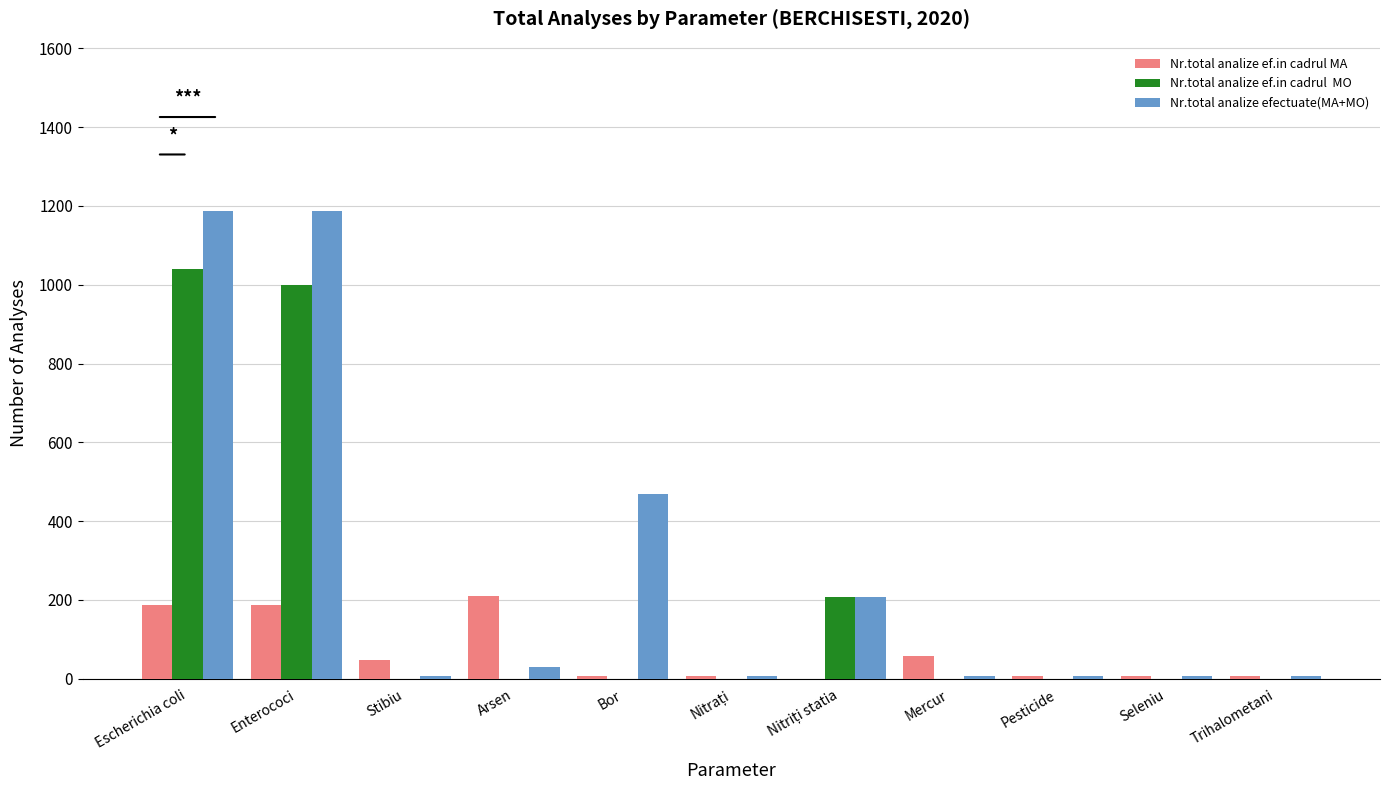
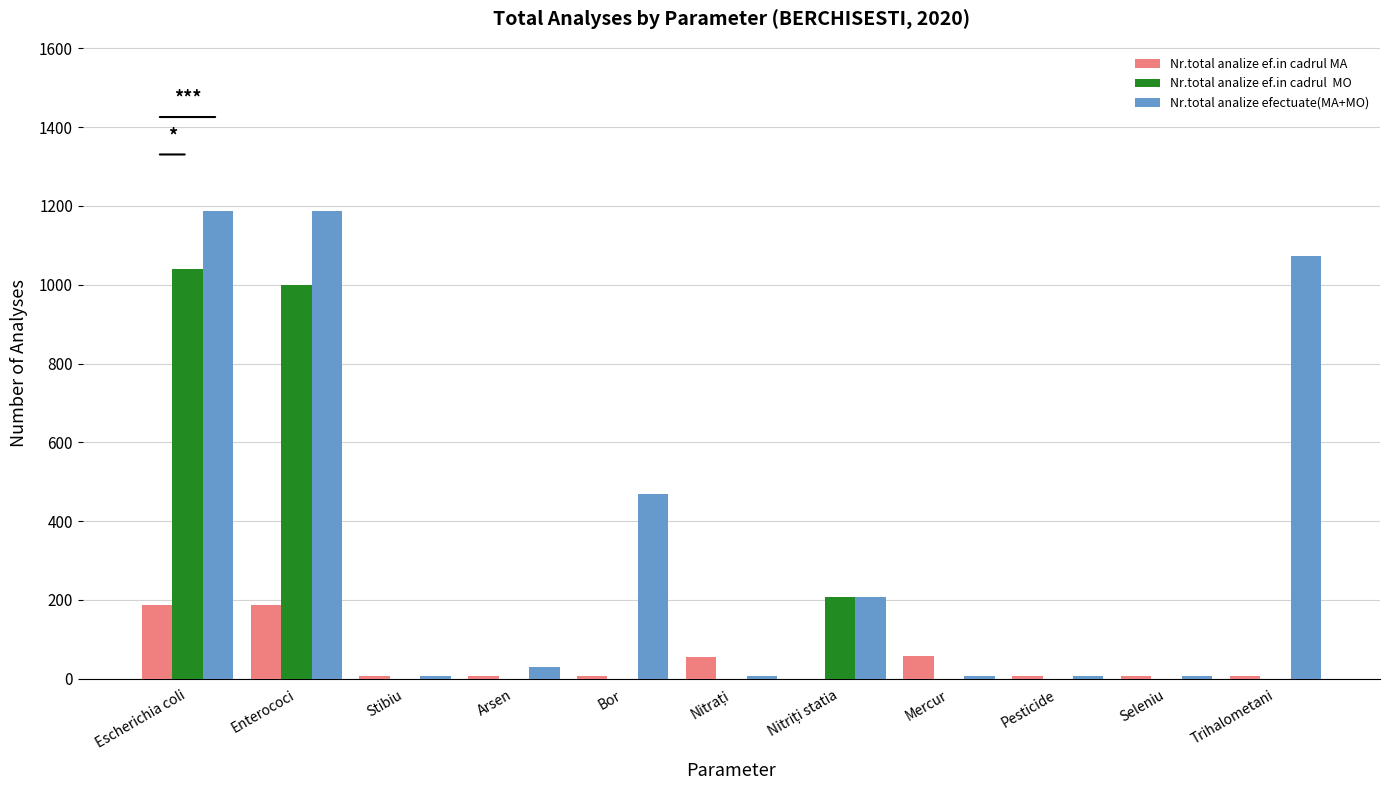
Nr.total analize ef.in cadrul MA, Stibiu: 50 -> 10
Nr.total analize ef.in cadrul MA, Arsen: 210 -> 10
Nr.total analize ef.in cadrul MA, Nitrați: 10 -> 60
Nr.total analize efectuate(MA+MO), Trihalometani: 10 -> 1070
